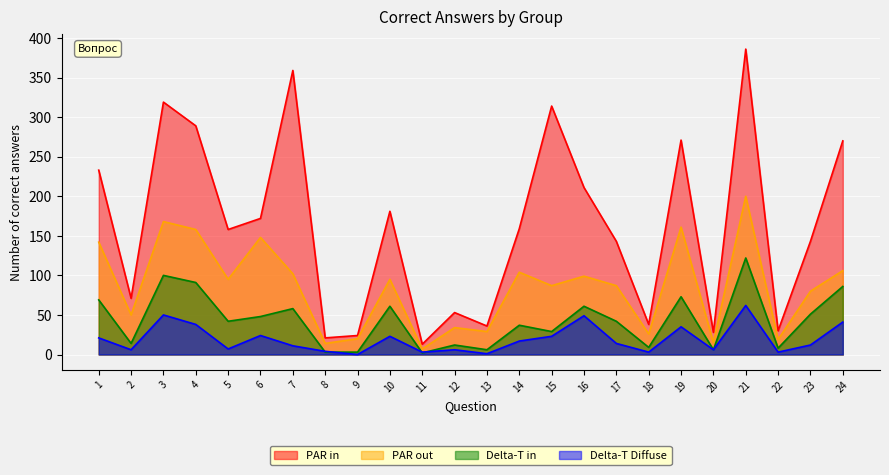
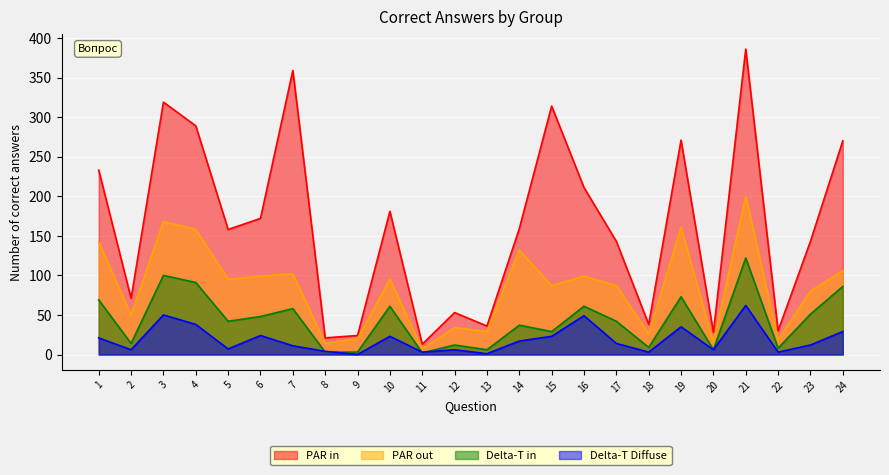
PAR out, 6: 150 -> 100
PAR out, 14: 100 -> 130
Delta-T Diffuse, 24: 40 -> 30
